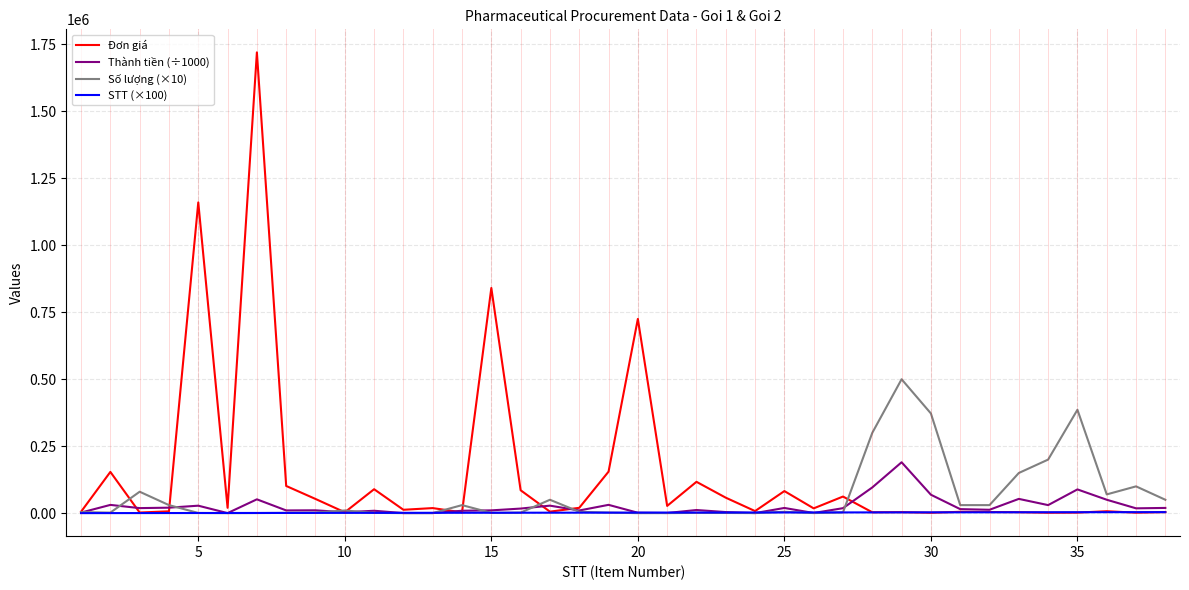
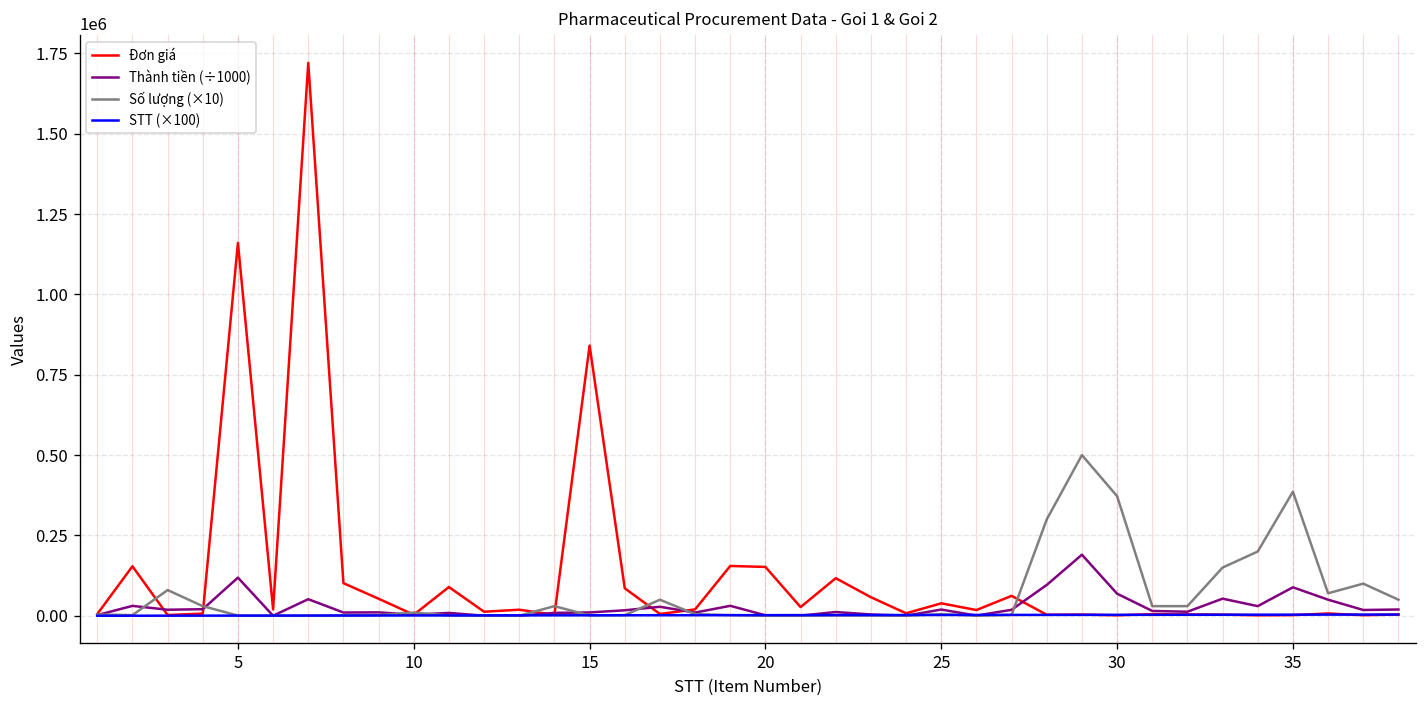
Thành tiền (÷1000), 5: 30000 -> 120000
Đơn giá, 20: 730000 -> 150000
Đơn giá, 25: 80000 -> 40000
